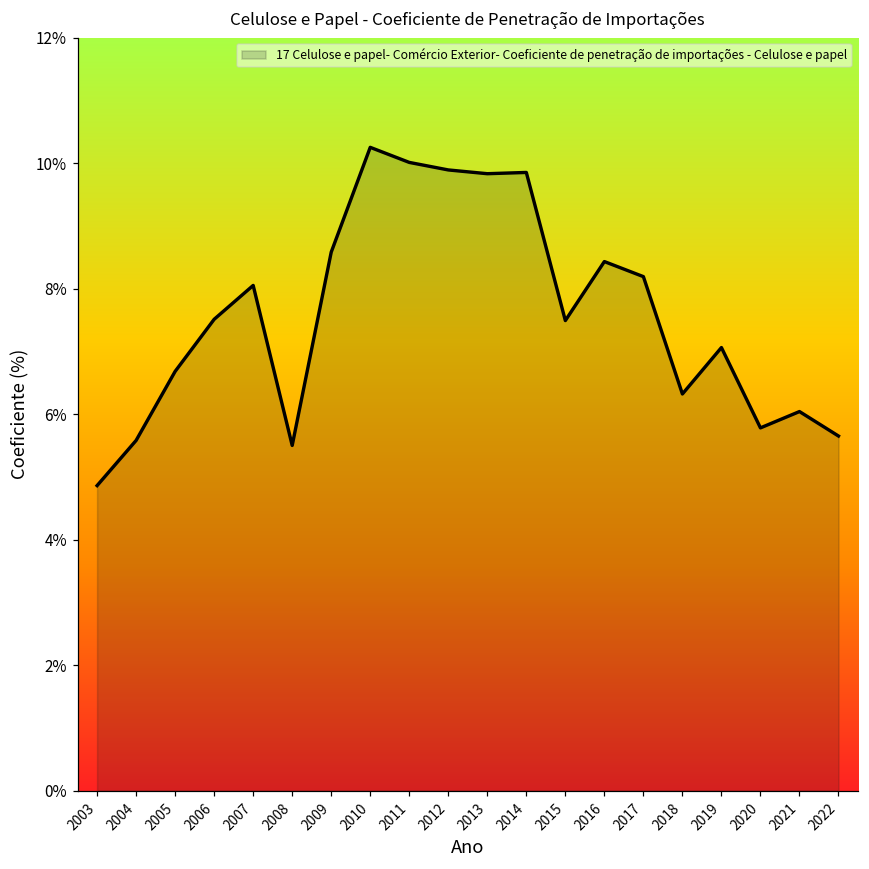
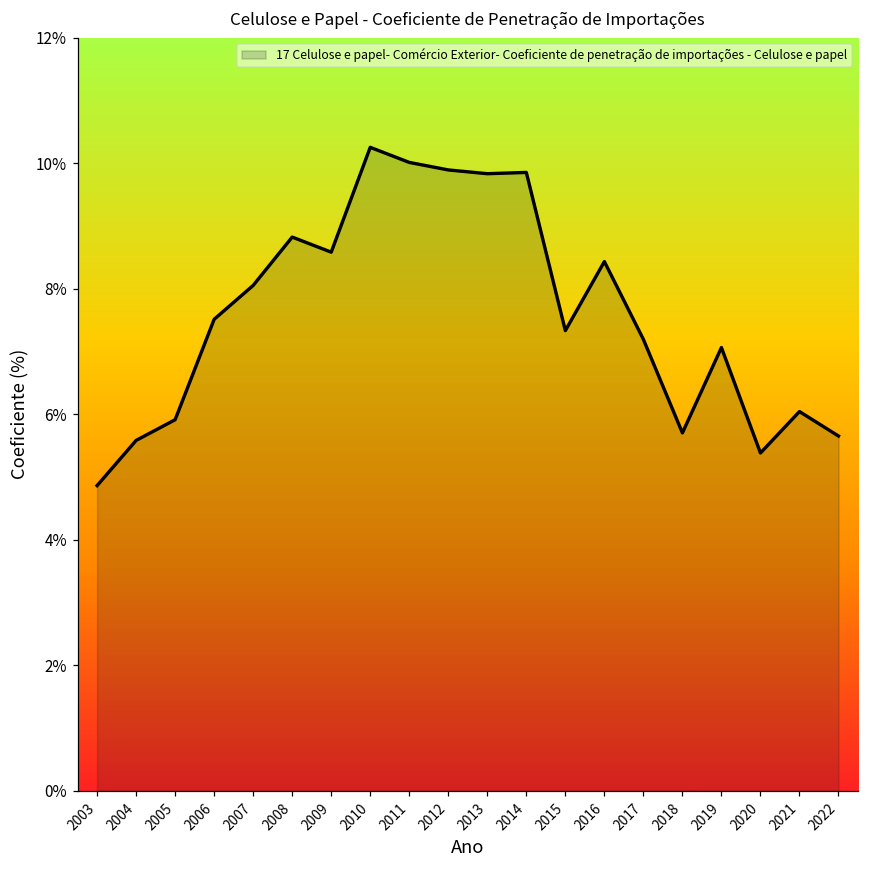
2005: 6.7% -> 5.9%
2008: 5.5% -> 8.8%
2015: 7.5% -> 7.3%
2017: 8.2% -> 7.2%
2018: 6.3% -> 5.7%
2020: 5.8% -> 5.4%
